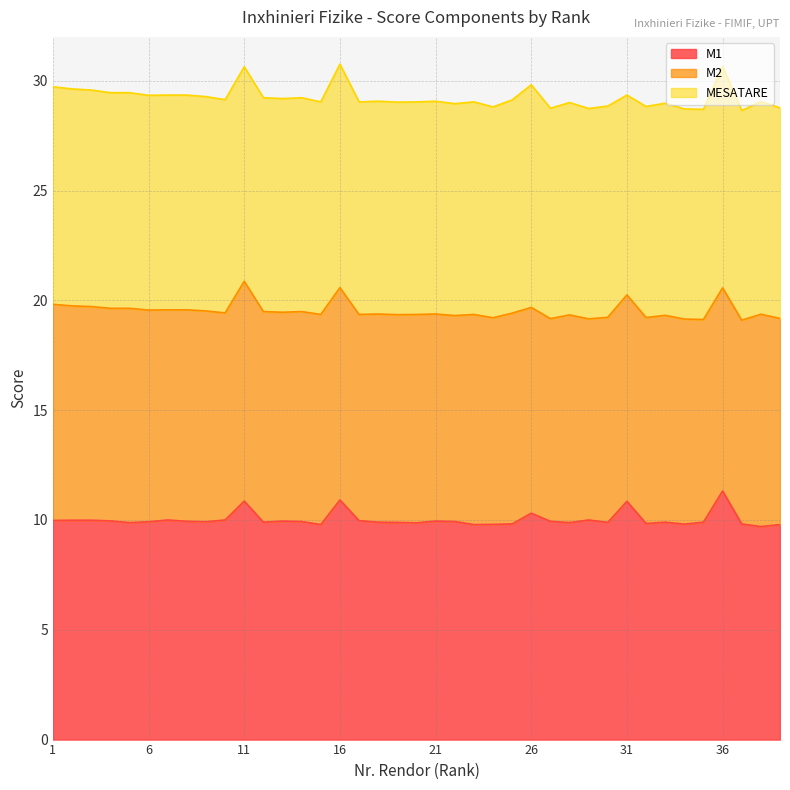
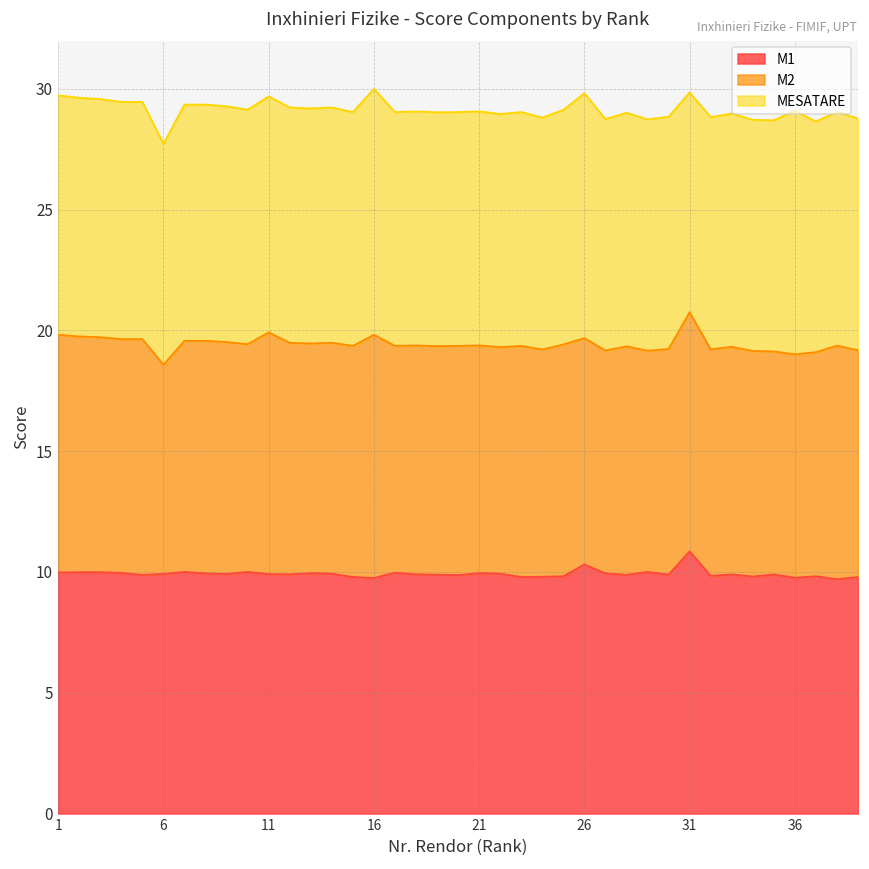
M2, 6: 9.6 -> 8.7
MESATARE, 6: 9.8 -> 9.1
M1, 11: 10.9 -> 9.9
M1, 16: 10.9 -> 9.8
M2, 16: 9.7 -> 10.1
M2, 31: 9.4 -> 9.9
M1, 36: 11.3 -> 9.8
